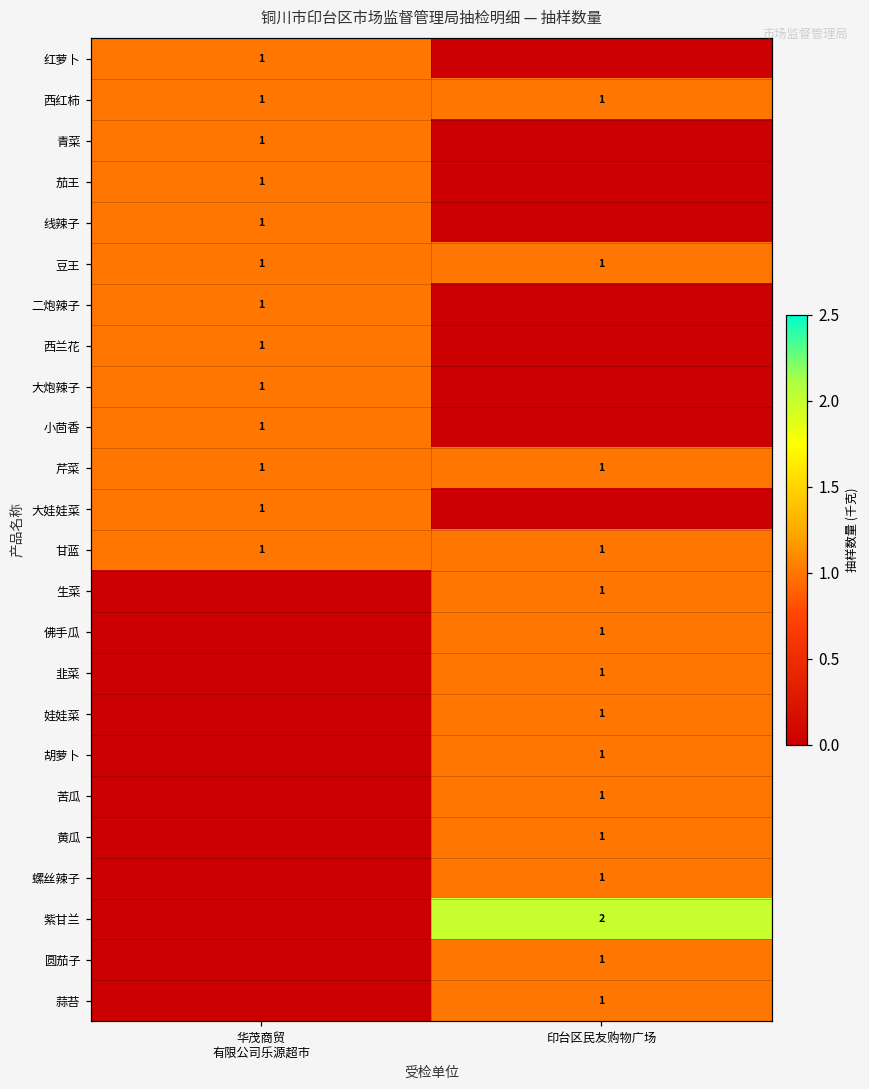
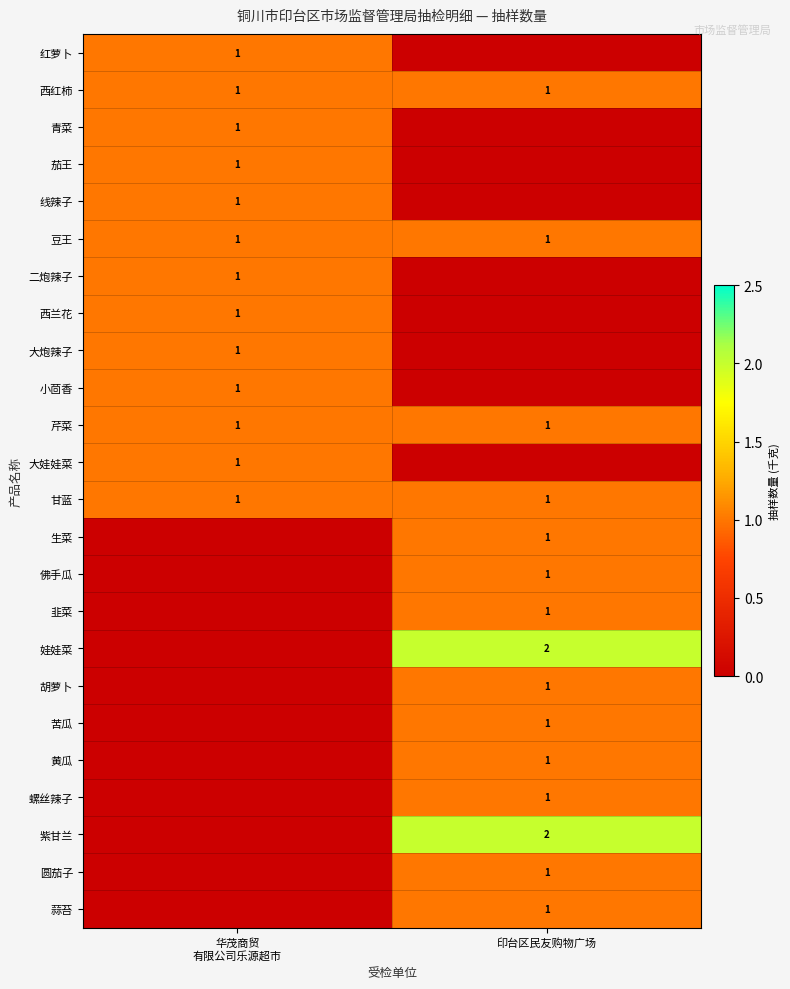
娃娃菜, 印台区民友购物广场: 1 -> 2
